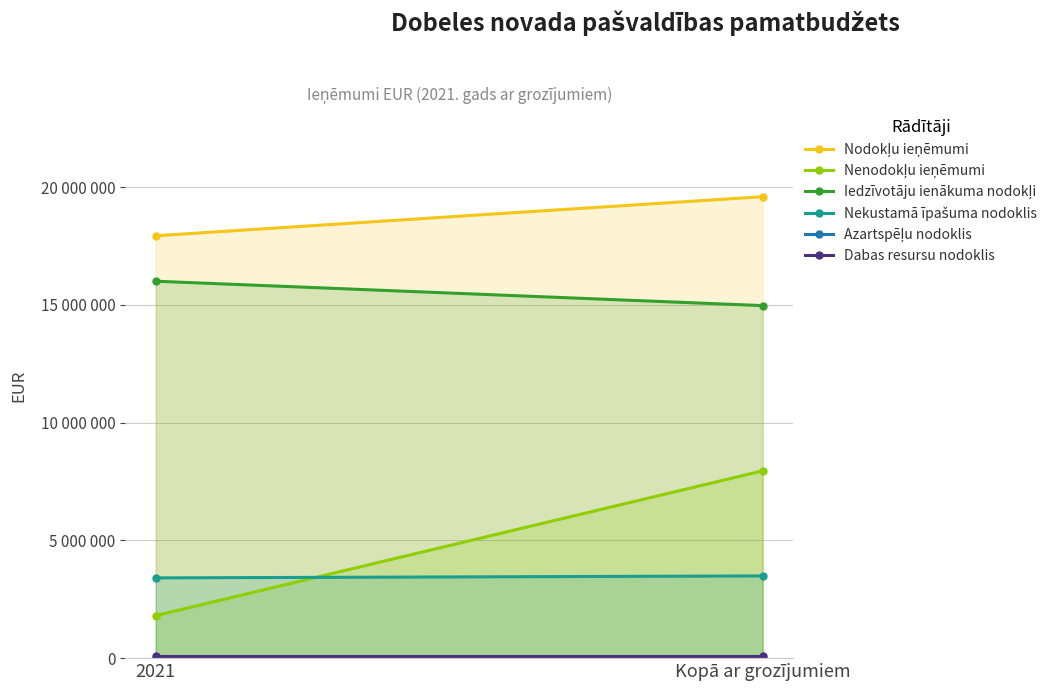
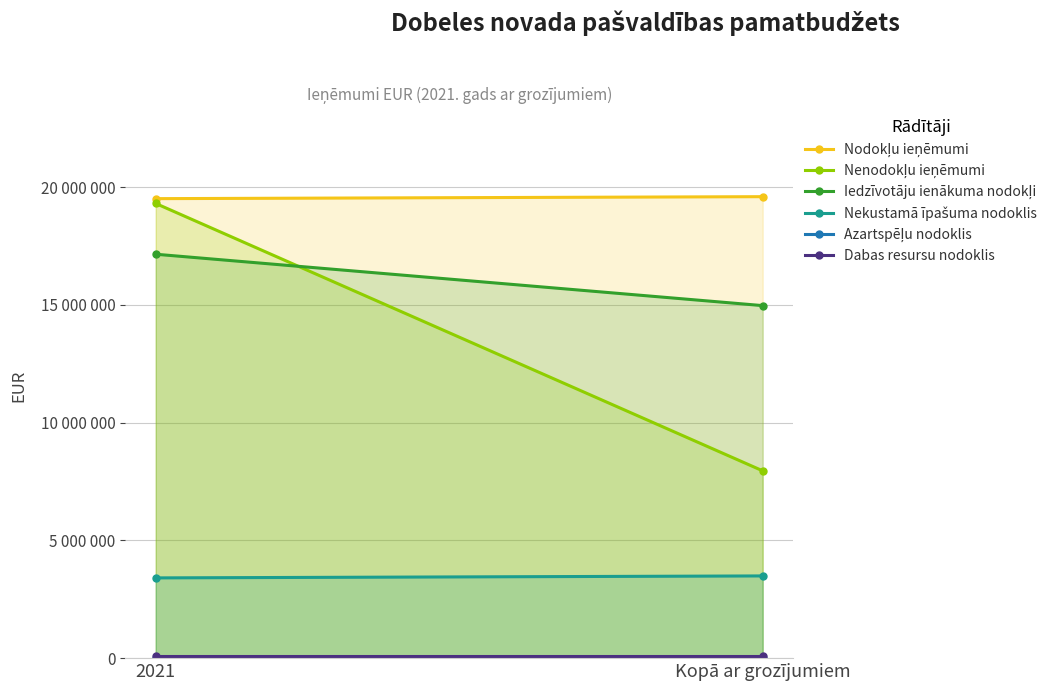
Nodokļu ieņēmumi, 2021: 17900000 -> 19500000
Nenodokļu ieņēmumi, 2021: 1800000 -> 19300000
Iedzīvotāju ienākuma nodokļi, 2021: 16000000 -> 17100000
